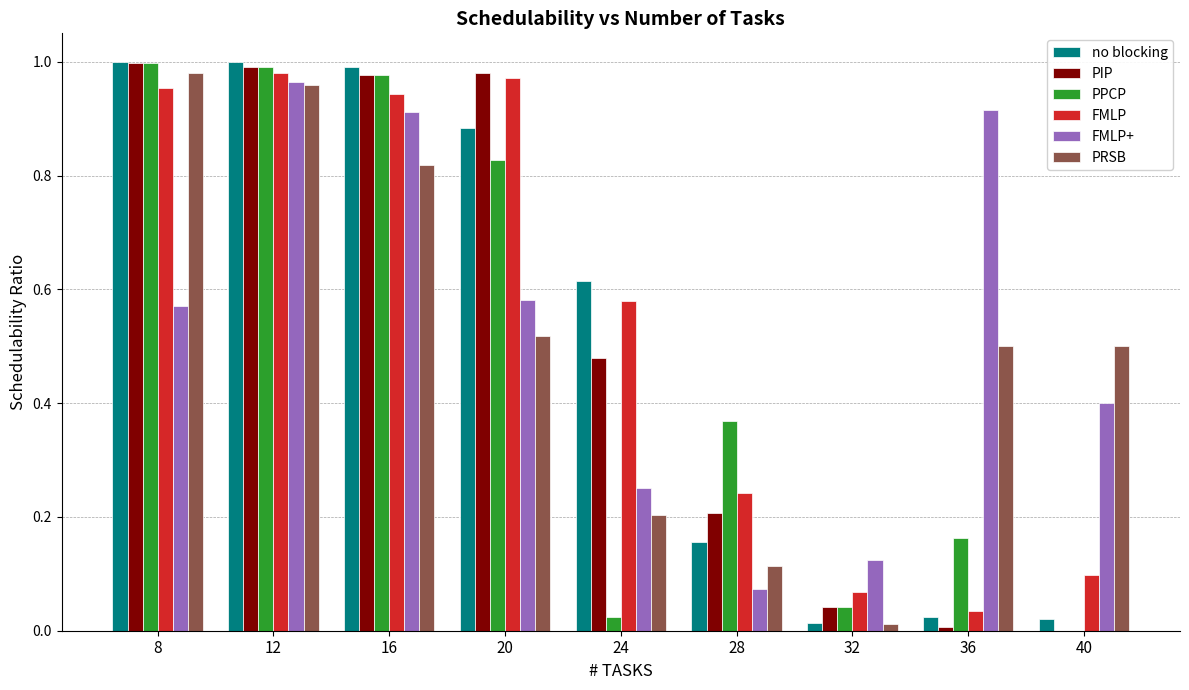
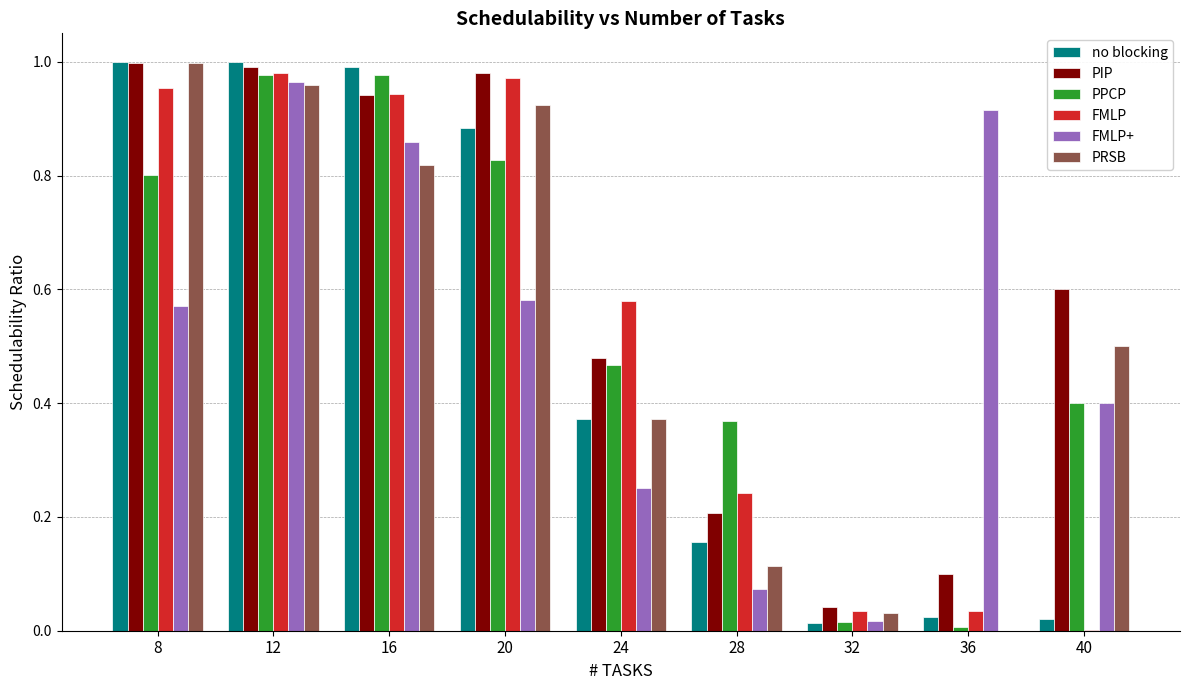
PPCP, 8: 1.00 -> 0.80
PRSB, 8: 0.98 -> 1.00
PPCP, 12: 0.99 -> 0.98
PIP, 16: 0.98 -> 0.94
FMLP+, 16: 0.91 -> 0.86
PRSB, 20: 0.52 -> 0.92
no blocking, 24: 0.61 -> 0.37
PPCP, 24: 0.02 -> 0.47
PRSB, 24: 0.20 -> 0.37
PPCP, 32: 0.04 -> 0.01
FMLP, 32: 0.07 -> 0.03
FMLP+, 32: 0.12 -> 0.02
PRSB, 32: 0.01 -> 0.03
PIP, 36: 0.01 -> 0.10
PPCP, 36: 0.16 -> 0.01
PRSB, 36: 0.5 -> 0.0
PIP, 40: 0.0 -> 0.6
PPCP, 40: 0.0 -> 0.4
FMLP, 40: 0.10 -> 0.00
